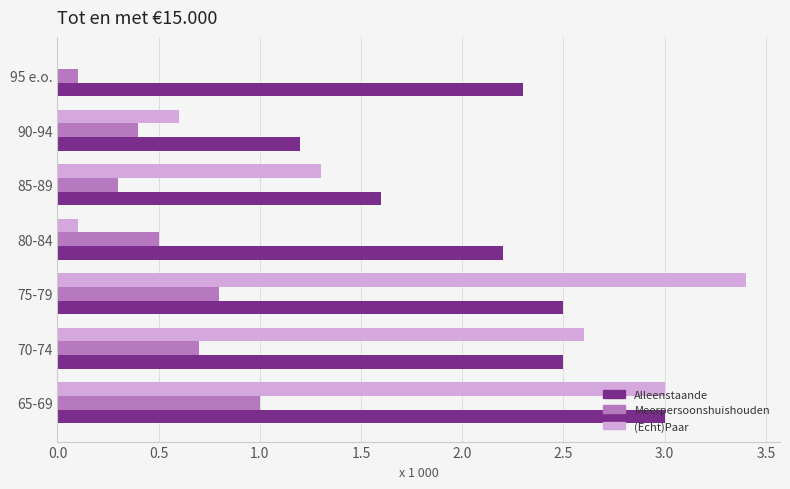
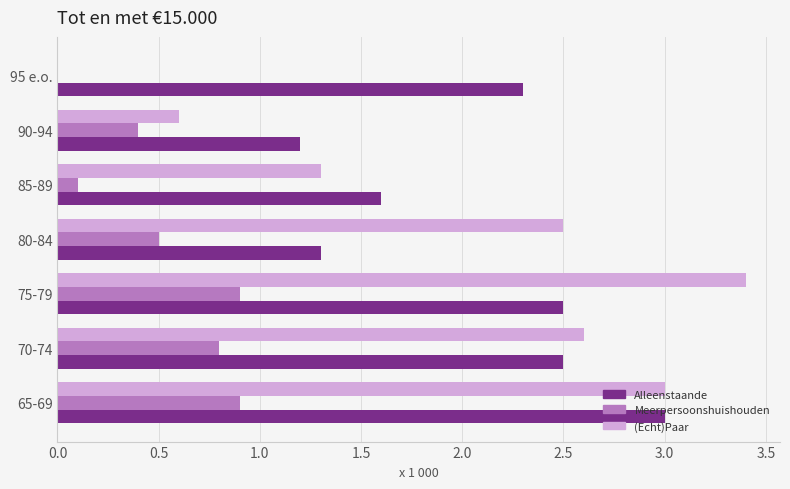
Meerpersoonshuishouden, 95 e.o.: 0.1 -> 0.0
Meerpersoonshuishouden, 85-89: 0.3 -> 0.1
(Echt)Paar, 80-84: 0.1 -> 2.5
Alleenstaande, 80-84: 2.2 -> 1.3
Meerpersoonshuishouden, 75-79: 0.8 -> 0.9
Meerpersoonshuishouden, 70-74: 0.7 -> 0.8
Meerpersoonshuishouden, 65-69: 1.0 -> 0.9
